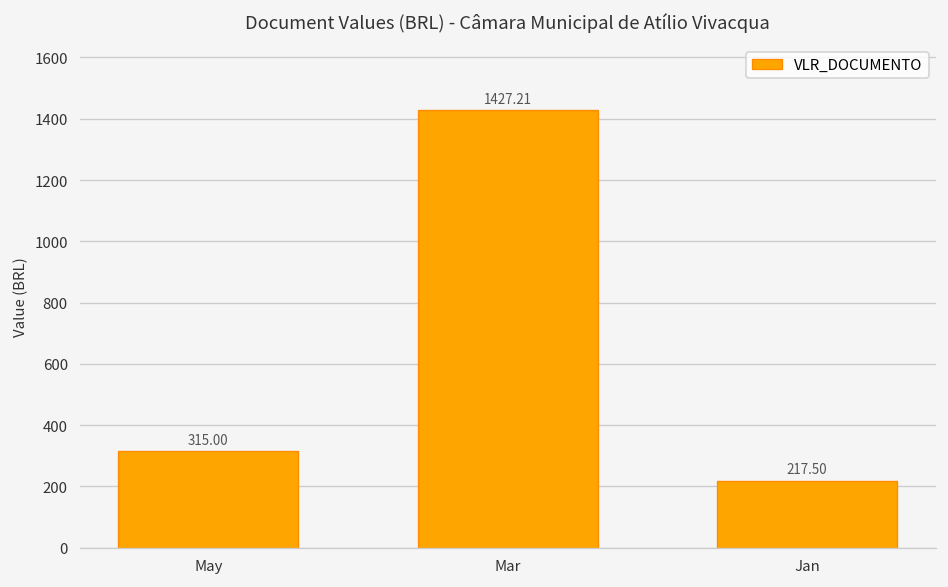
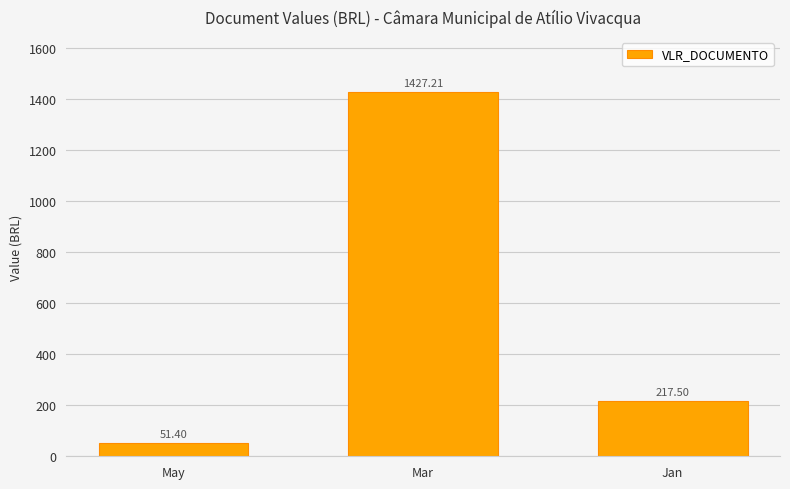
May: 315.00 -> 51.40
